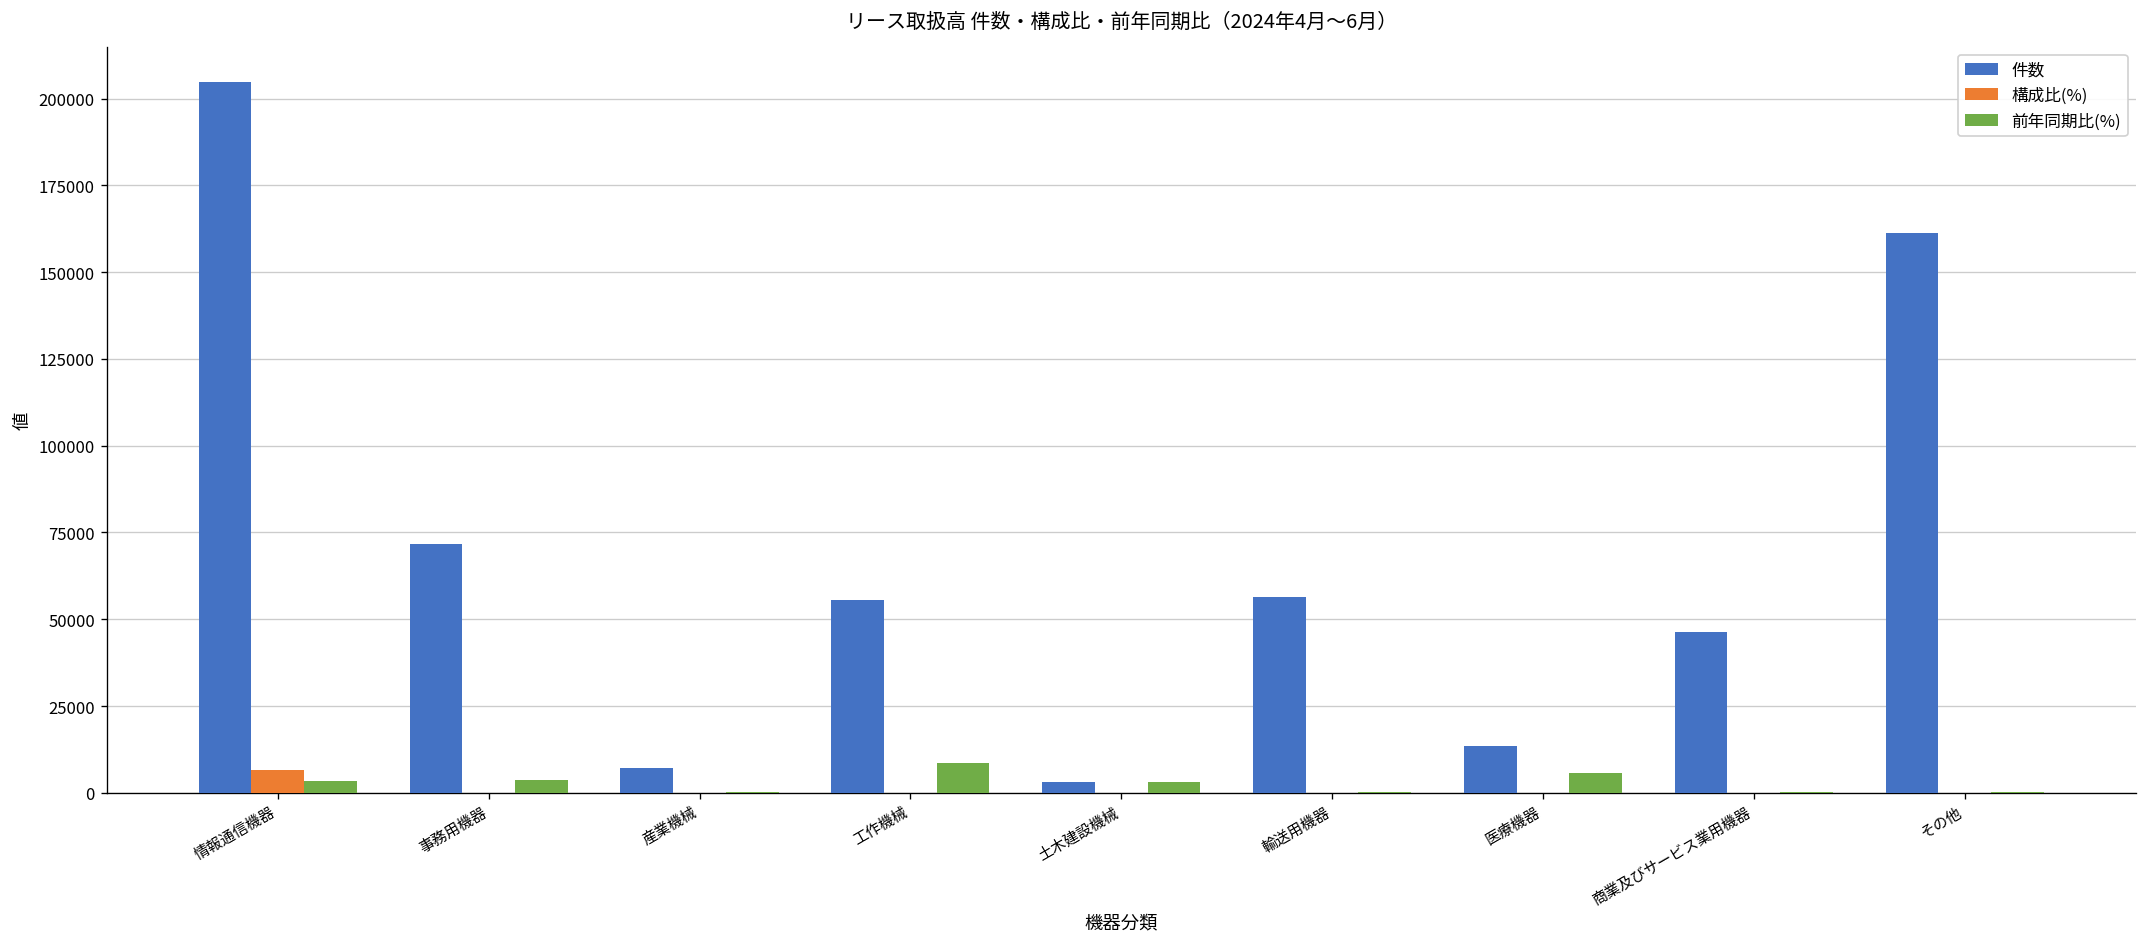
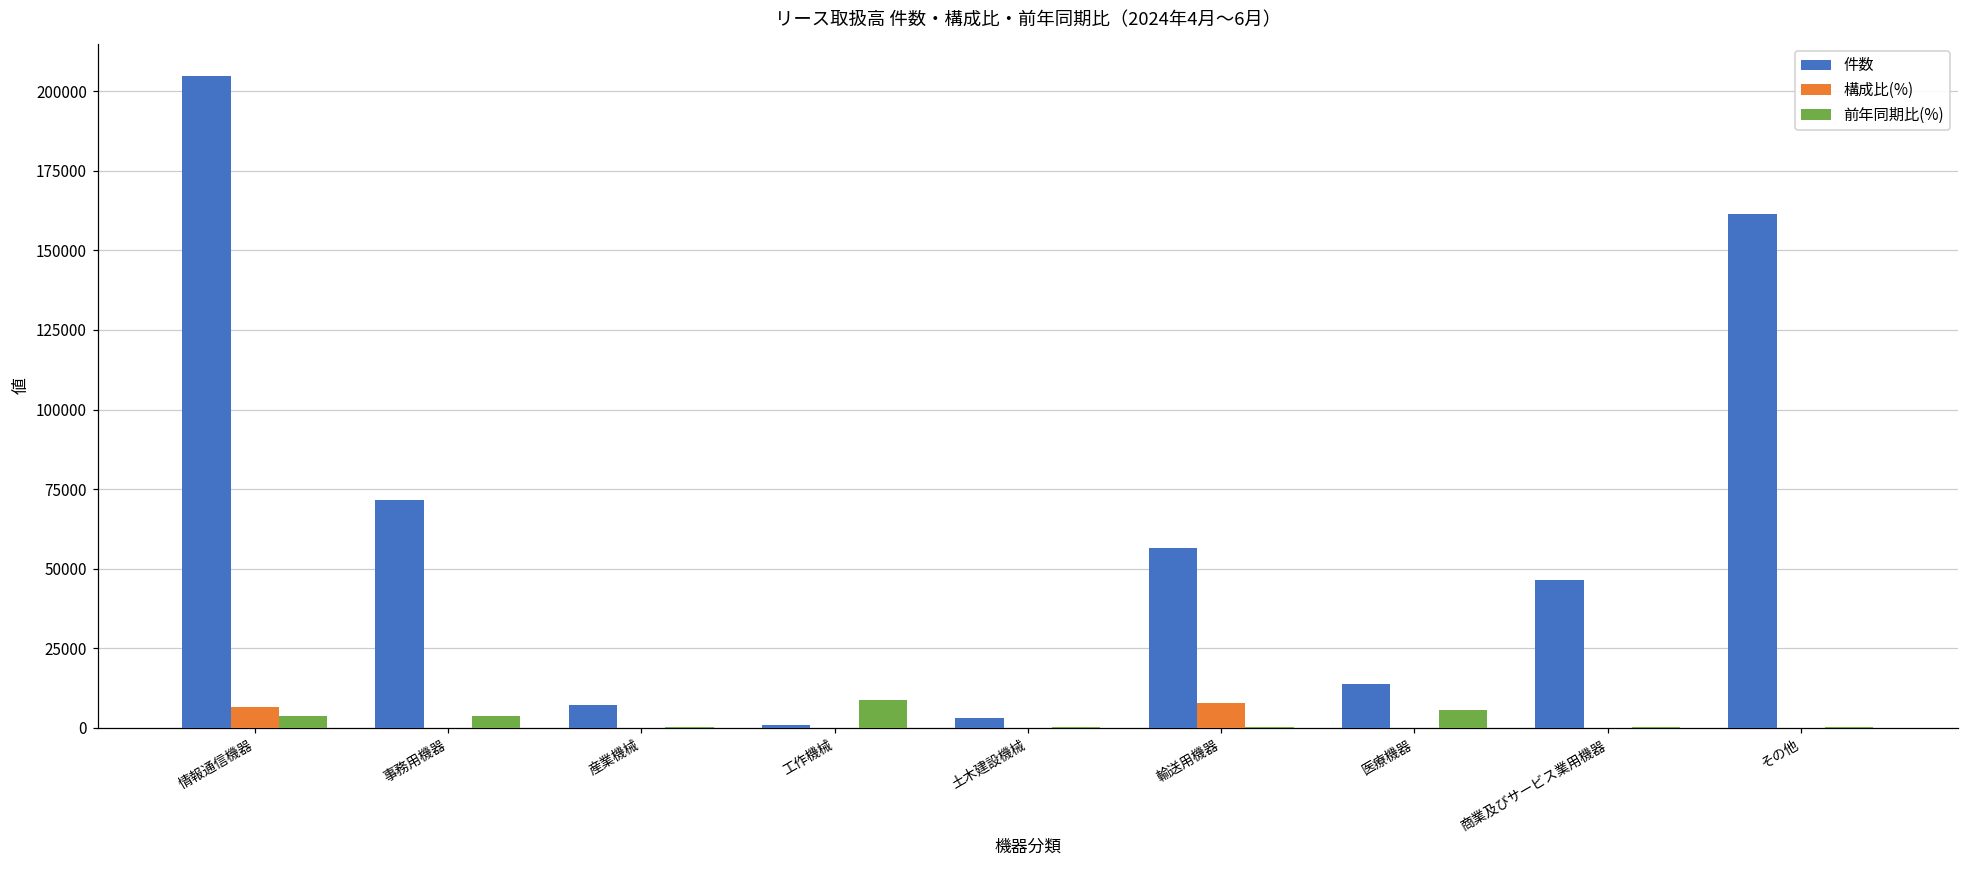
件数, 工作機械: 56000 -> 1000
前年同期比(%), 土木建設機械: 3000 -> 0
構成比(%), 輸送用機器: 0 -> 8000
